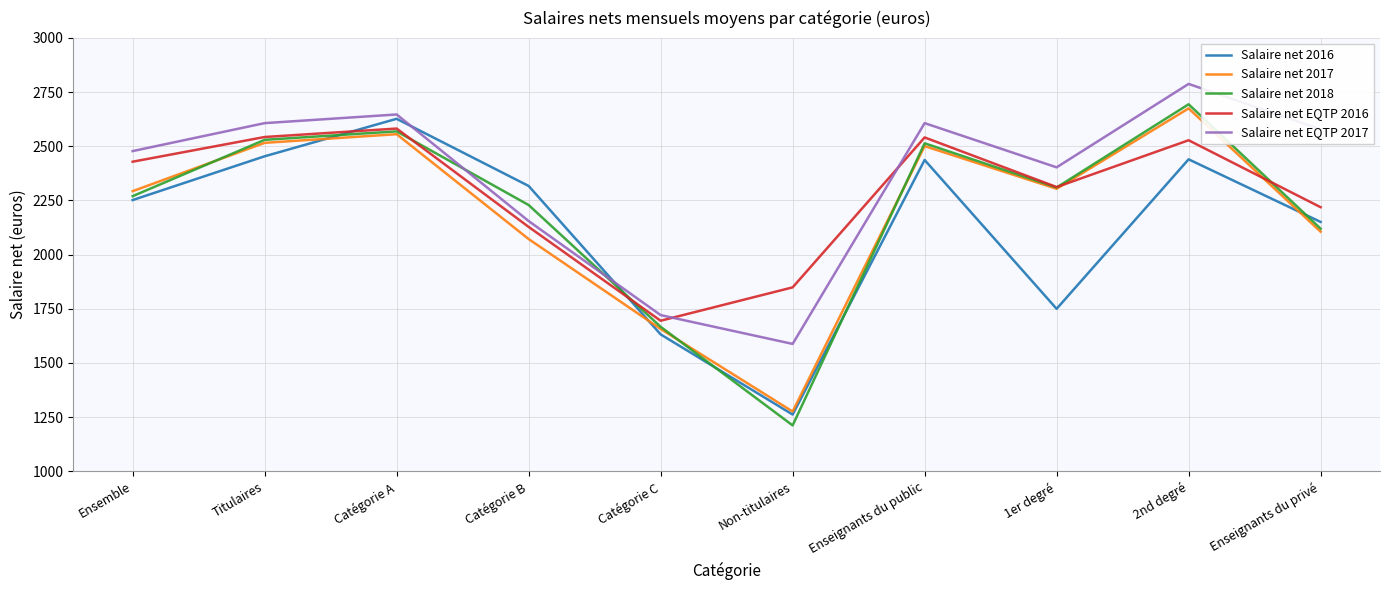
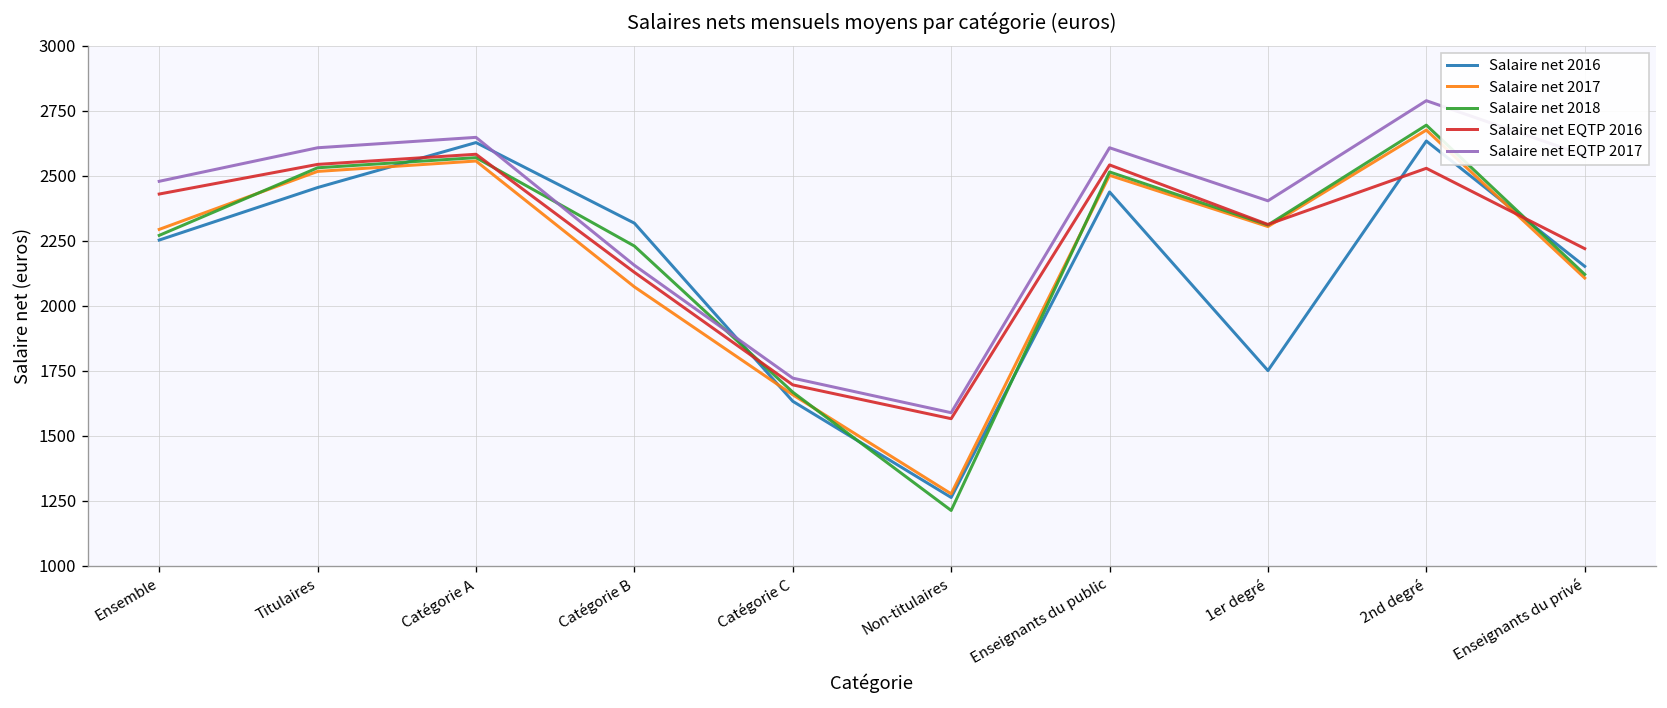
Salaire net EQTP 2016, Non-titulaires: 1850 -> 1570
Salaire net 2016, 2nd degré: 2440 -> 2630
